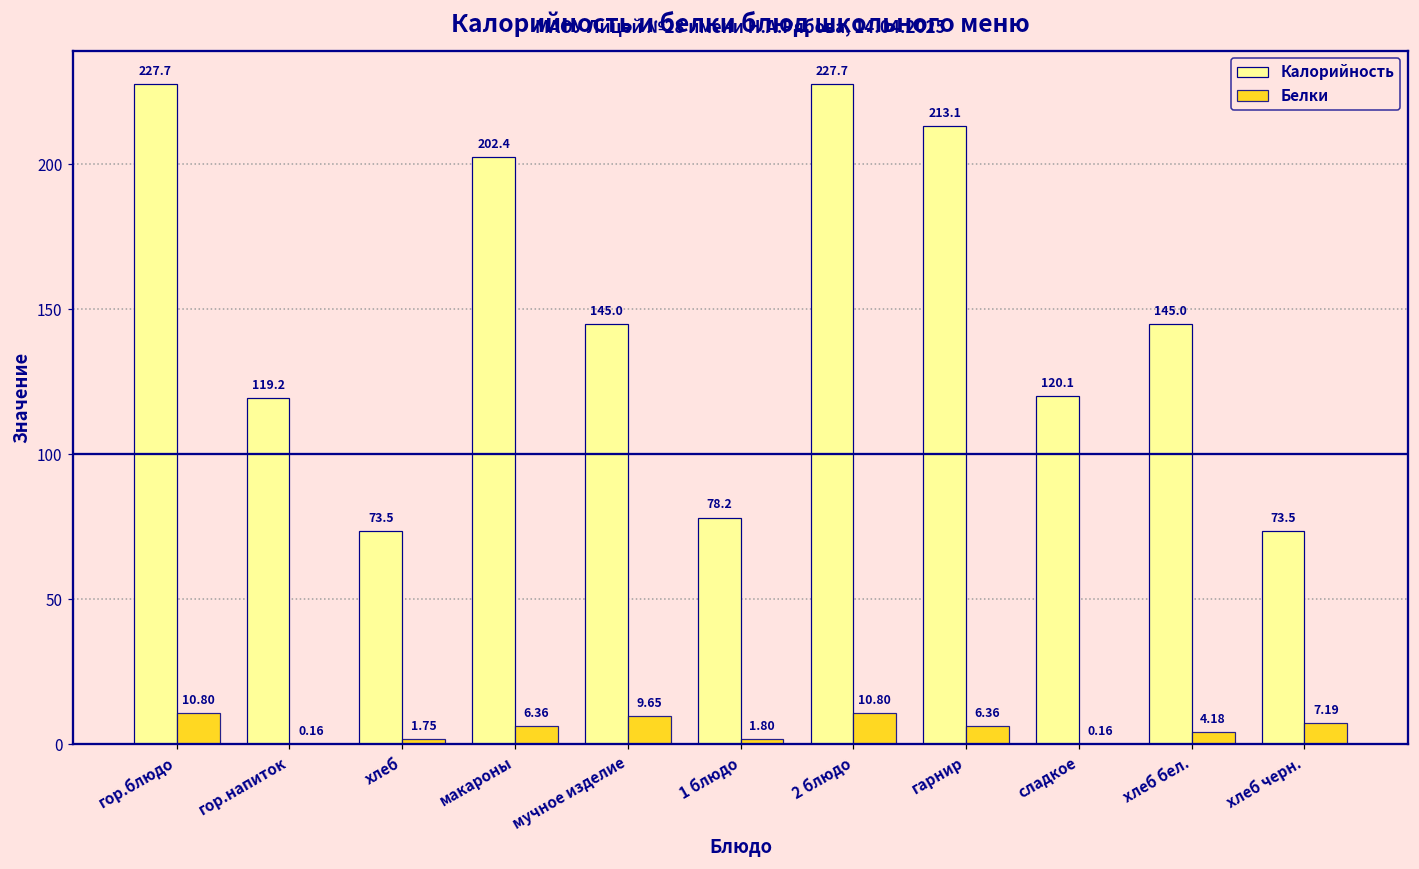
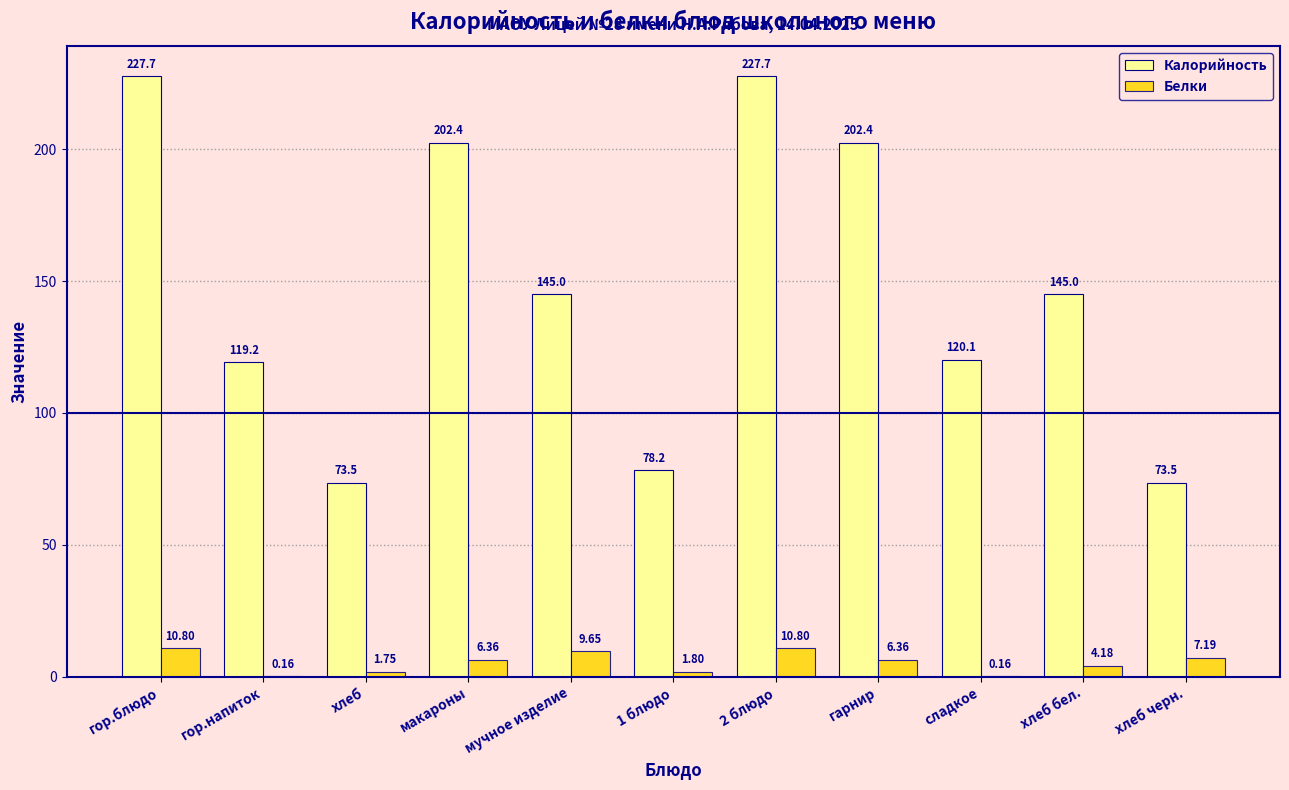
Калорийность, гарнир: 213.1 -> 202.4
